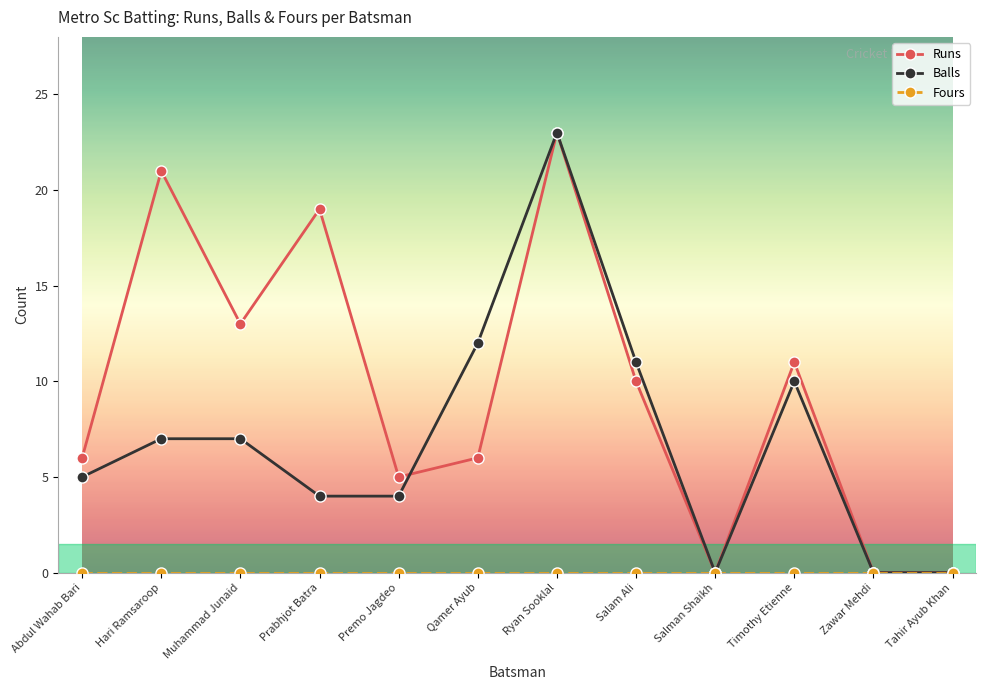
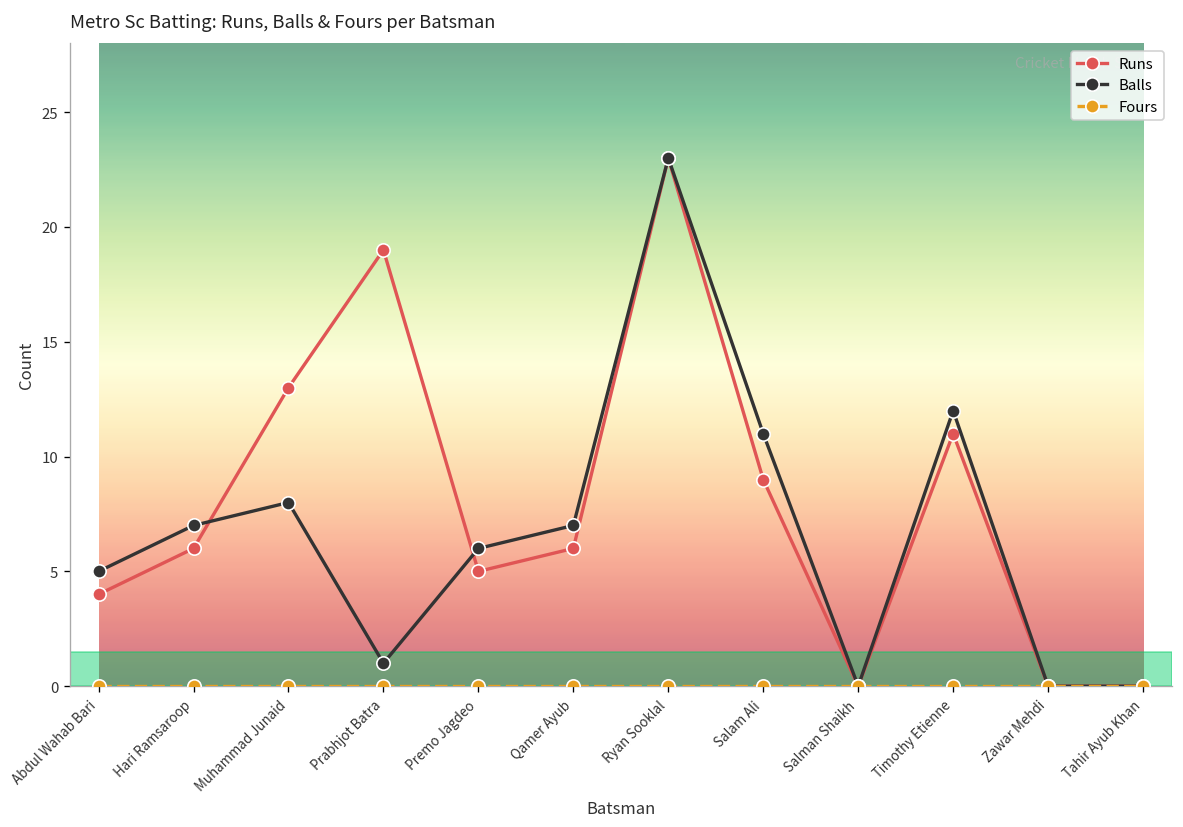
Runs, Abdul Wahab Bari: 6 -> 4
Runs, Hari Ramsaroop: 21 -> 6
Balls, Muhammad Junaid: 7 -> 8
Balls, Prabhjot Batra: 4 -> 1
Balls, Premo Jagdeo: 4 -> 6
Balls, Qamer Ayub: 12 -> 7
Runs, Salam Ali: 10 -> 9
Balls, Timothy Etienne: 10 -> 12
